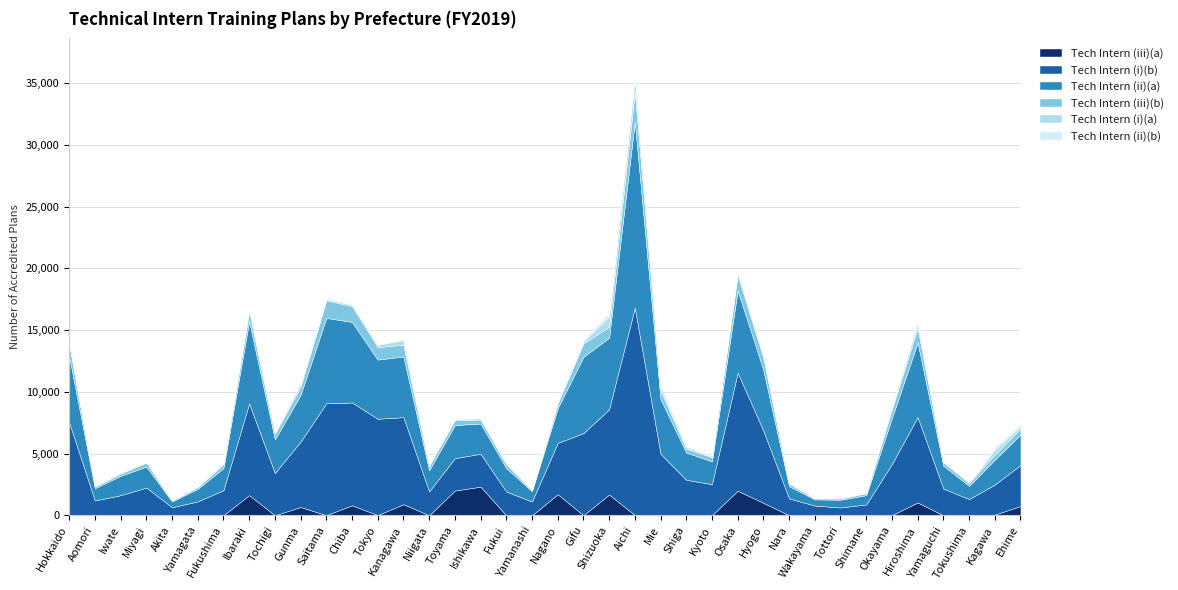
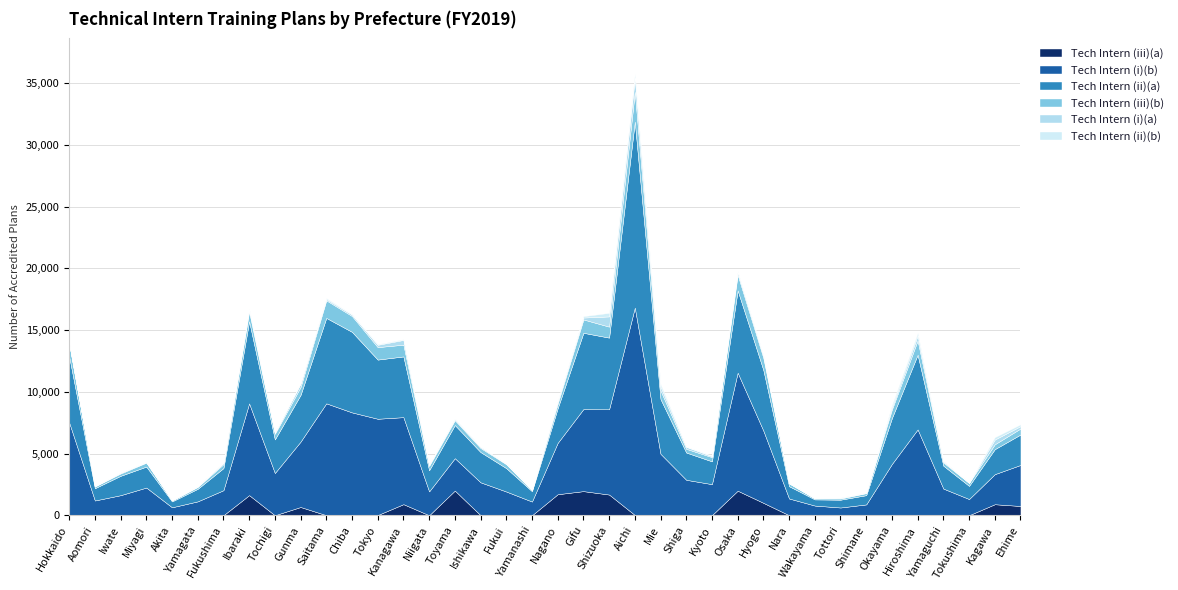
Tech Intern (iii)(a), Chiba: 800 -> 0
Tech Intern (iii)(a), Ishikawa: 2,300 -> 0
Tech Intern (iii)(a), Gifu: 0 -> 2,000
Tech Intern (iii)(a), Hiroshima: 1,000 -> 0
Tech Intern (iii)(a), Kagawa: 100 -> 900
